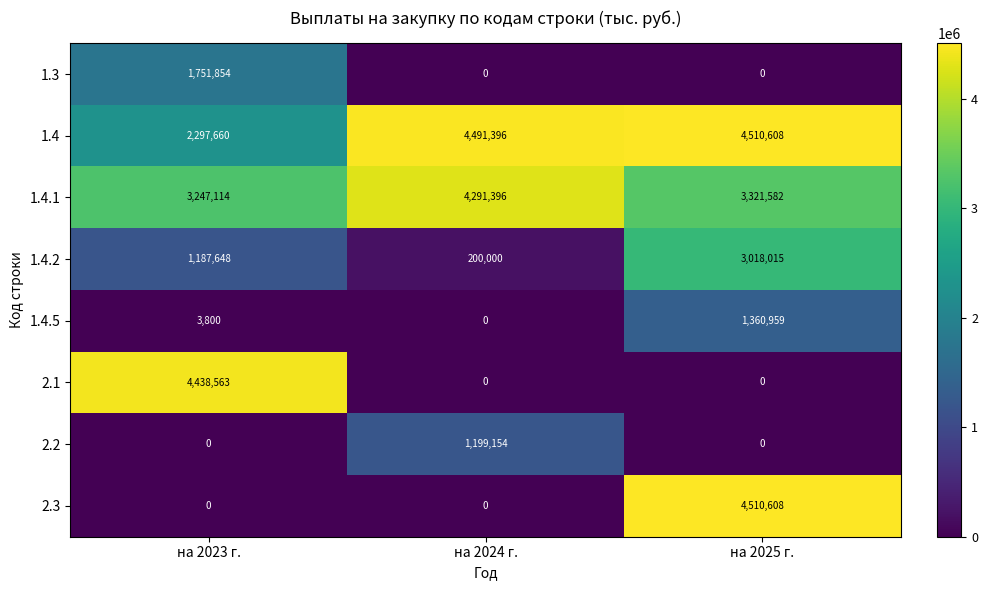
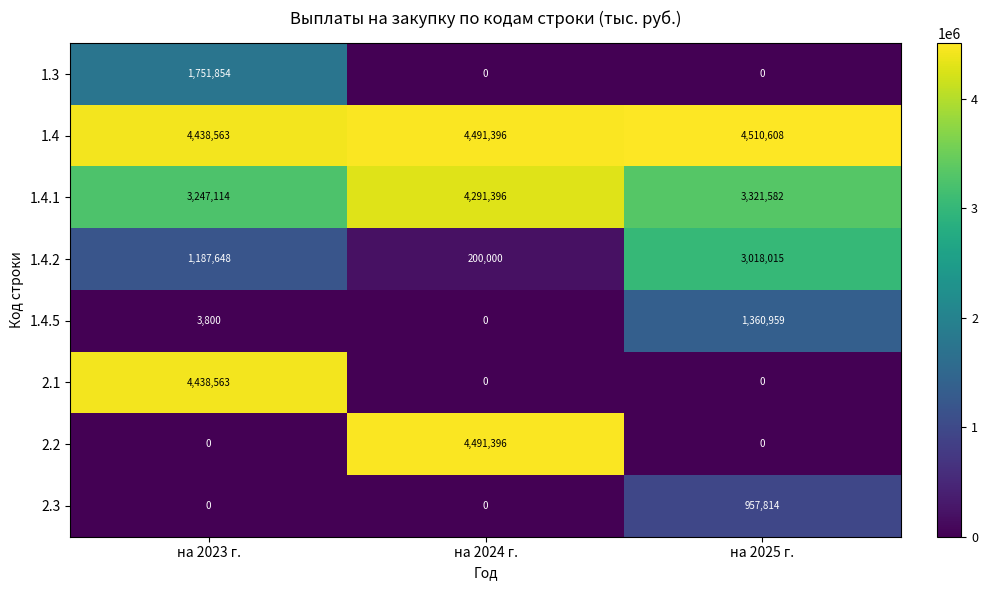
1.4, на 2023 г.: 2,297,660 -> 4,438,563
2.2, на 2024 г.: 1,199,154 -> 4,491,396
2.3, на 2025 г.: 4,510,608 -> 957,814
